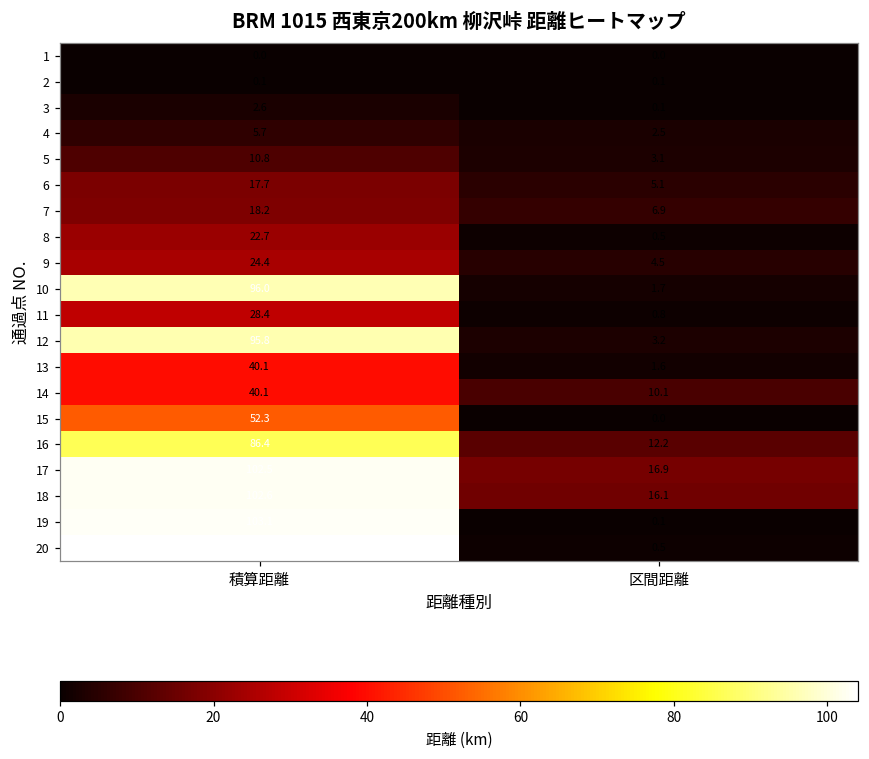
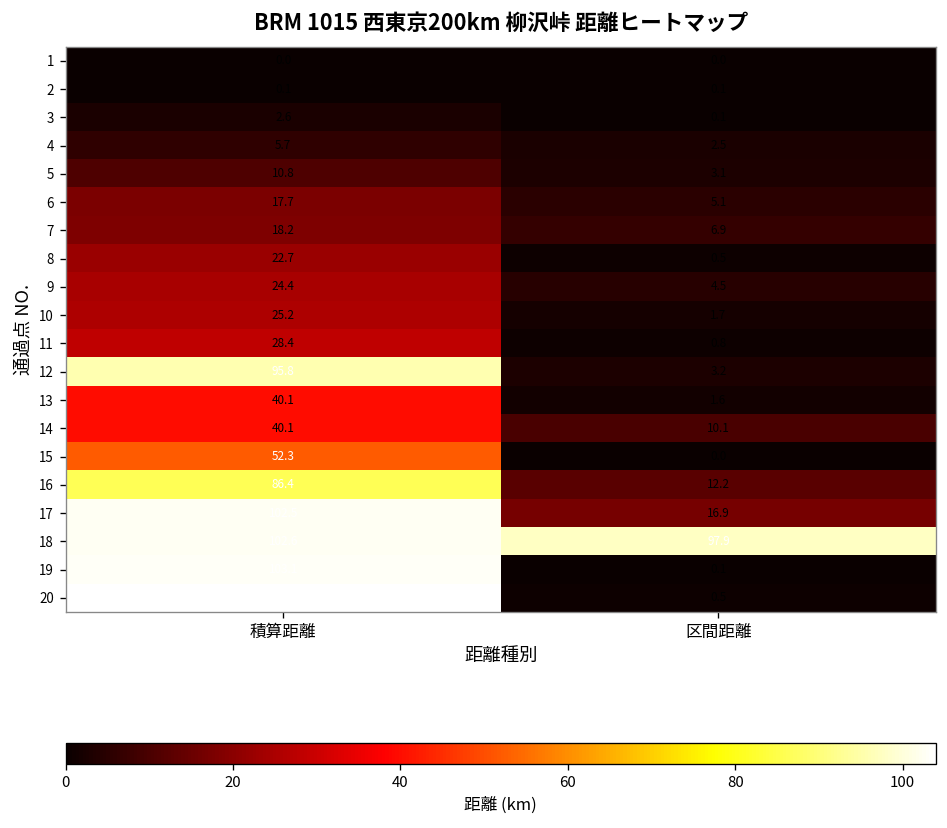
10, 積算距離: 96.0 -> 25.2
18, 区間距離: 16.1 -> 97.9
